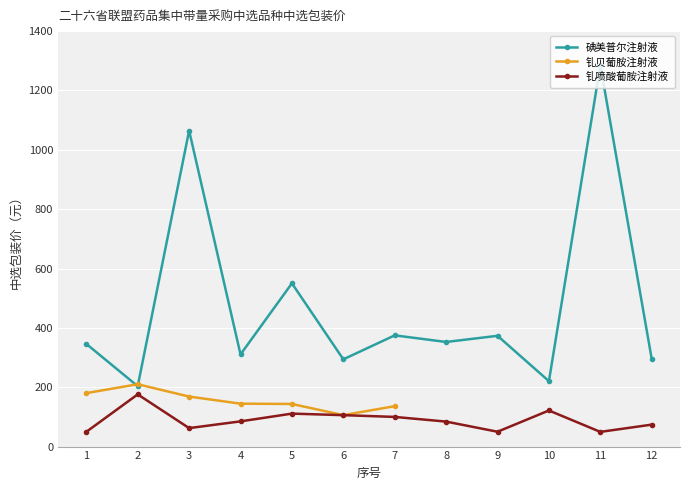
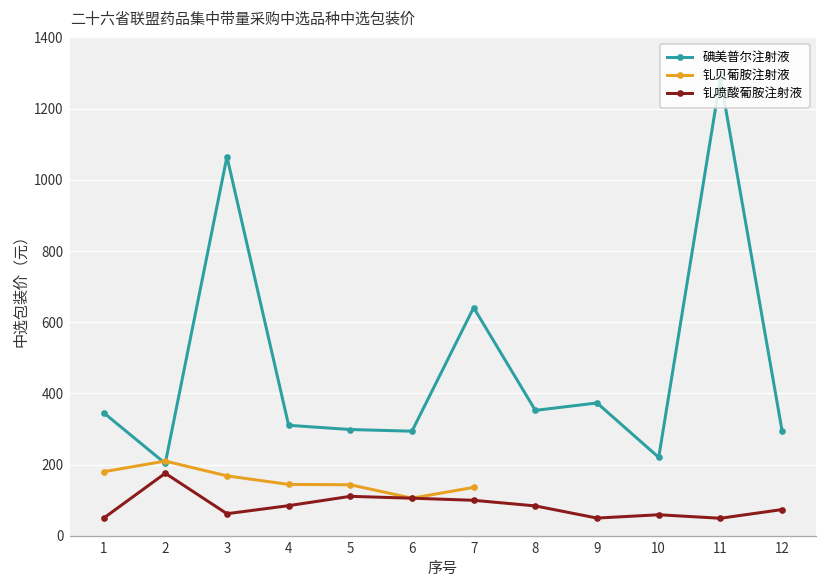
碘美普尔注射液, 5: 550 -> 300
碘美普尔注射液, 7: 370 -> 640
钆喷酸葡胺注射液, 10: 120 -> 60
